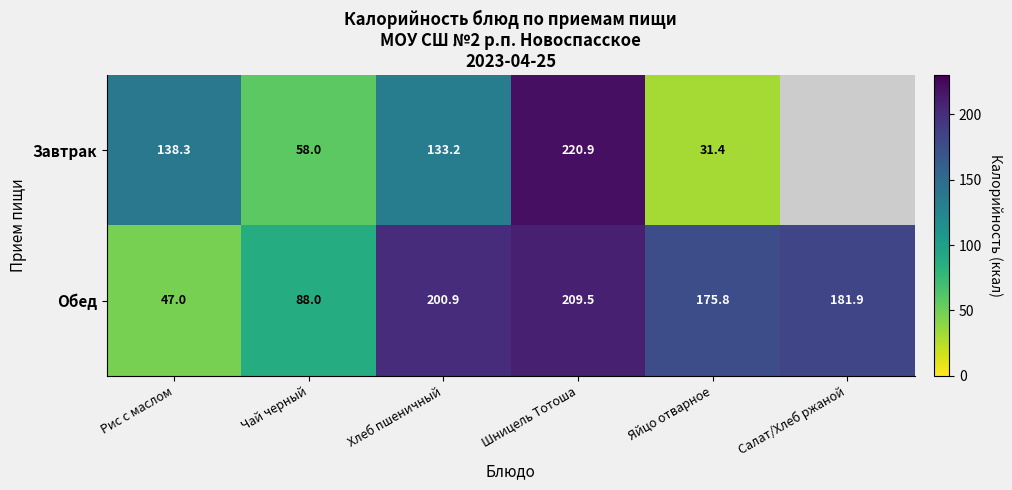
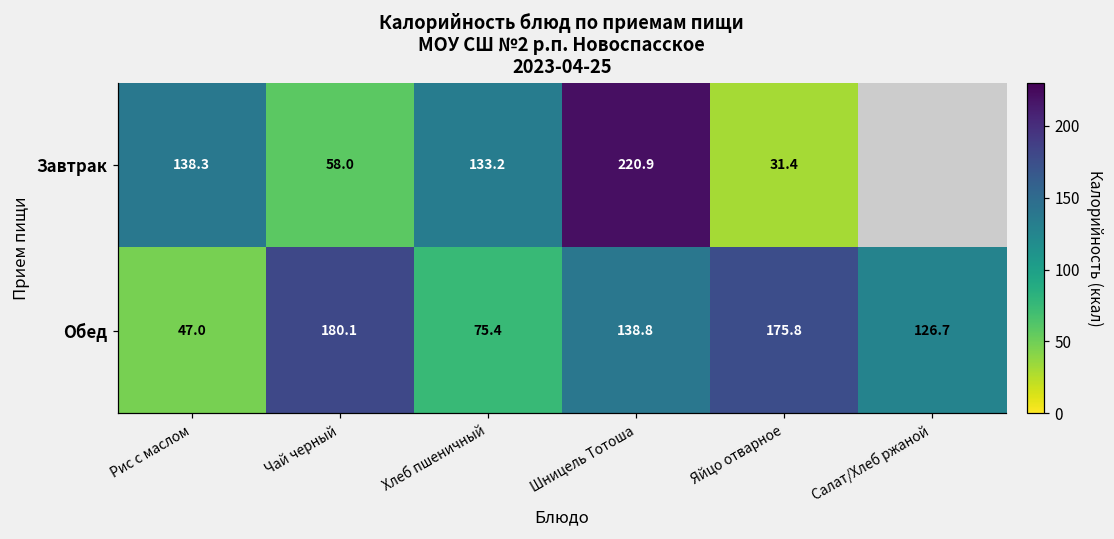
Обед, Чай черный: 88.0 -> 180.1
Обед, Хлеб пшеничный: 200.9 -> 75.4
Обед, Шницель Тотоша: 209.5 -> 138.8
Обед, Салат/Хлеб ржаной: 181.9 -> 126.7
